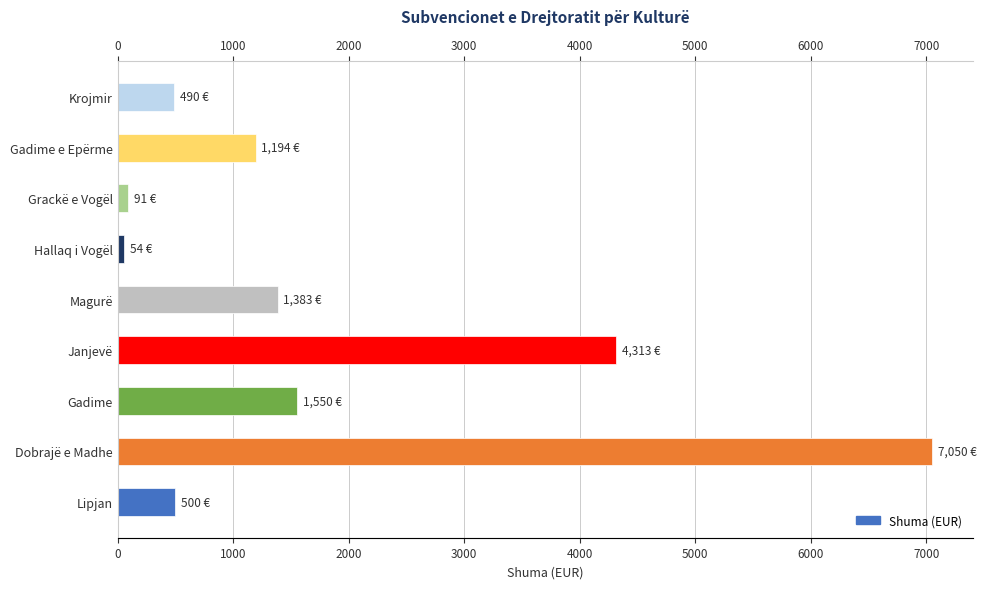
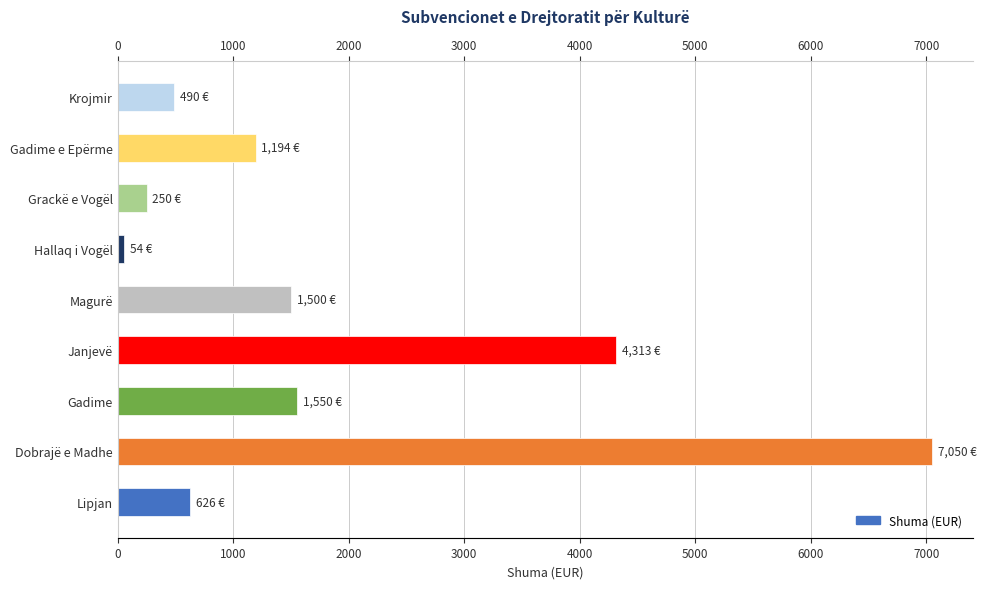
Grackë e Vogël: 91 -> 250
Magurë: 1,383 -> 1,500
Lipjan: 500 -> 626
